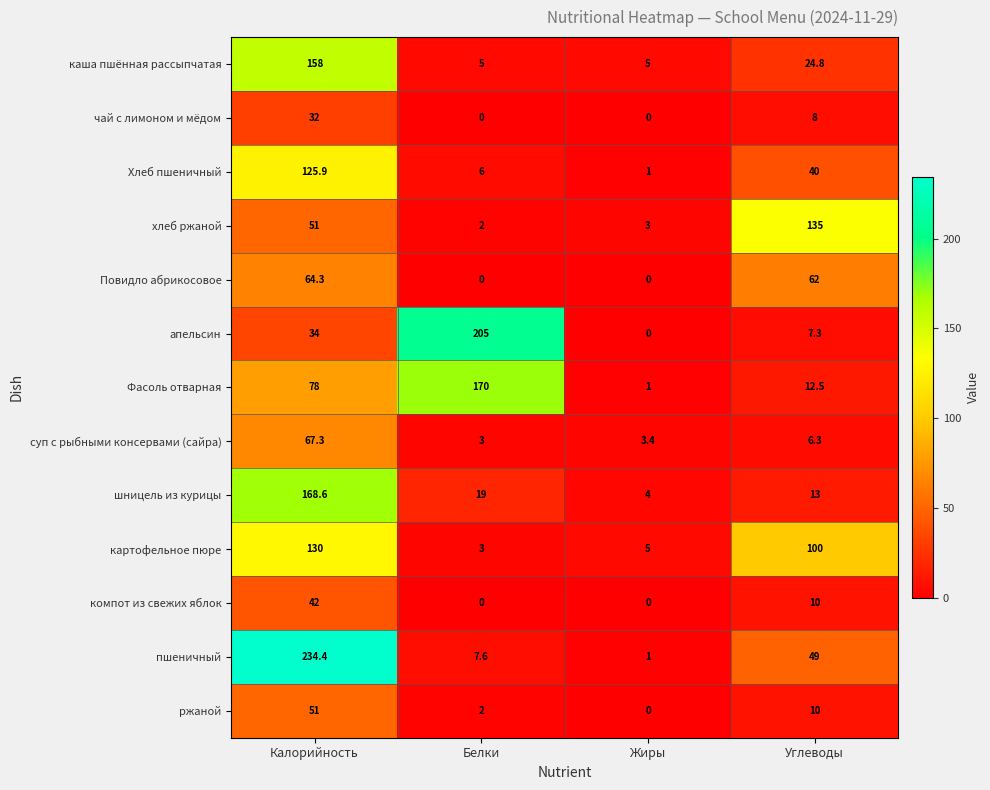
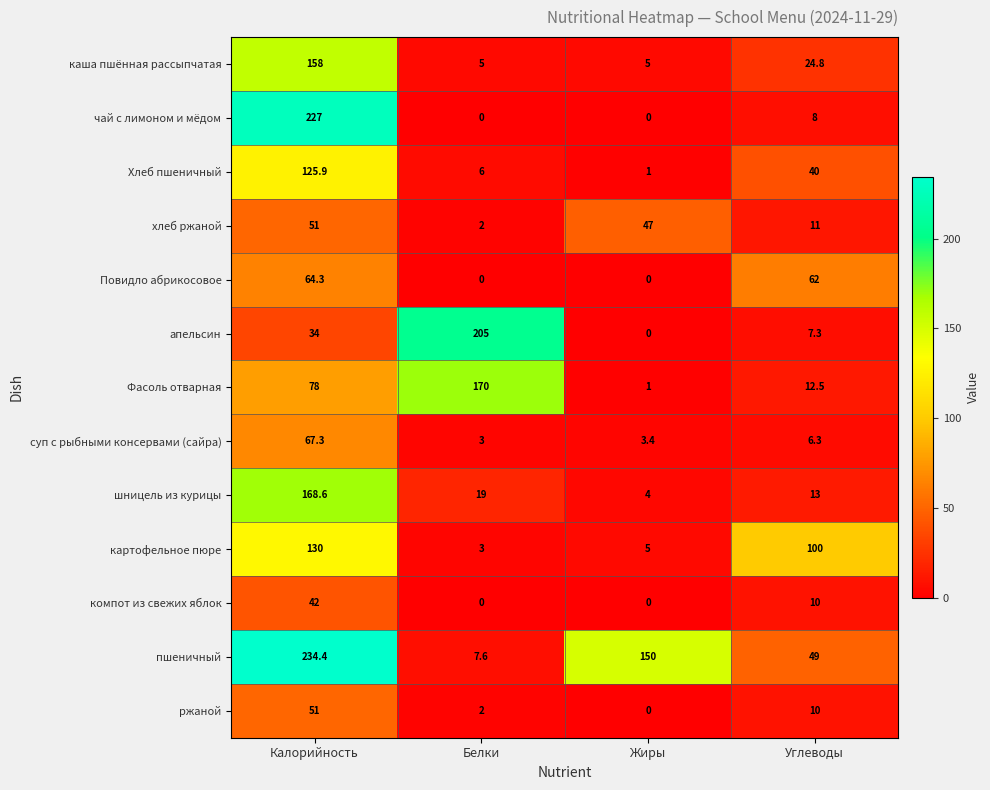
чай с лимоном и мёдом, Калорийность: 32 -> 227
хлеб ржаной, Жиры: 3 -> 47
хлеб ржаной, Углеводы: 135 -> 11
пшеничный, Жиры: 1 -> 150
